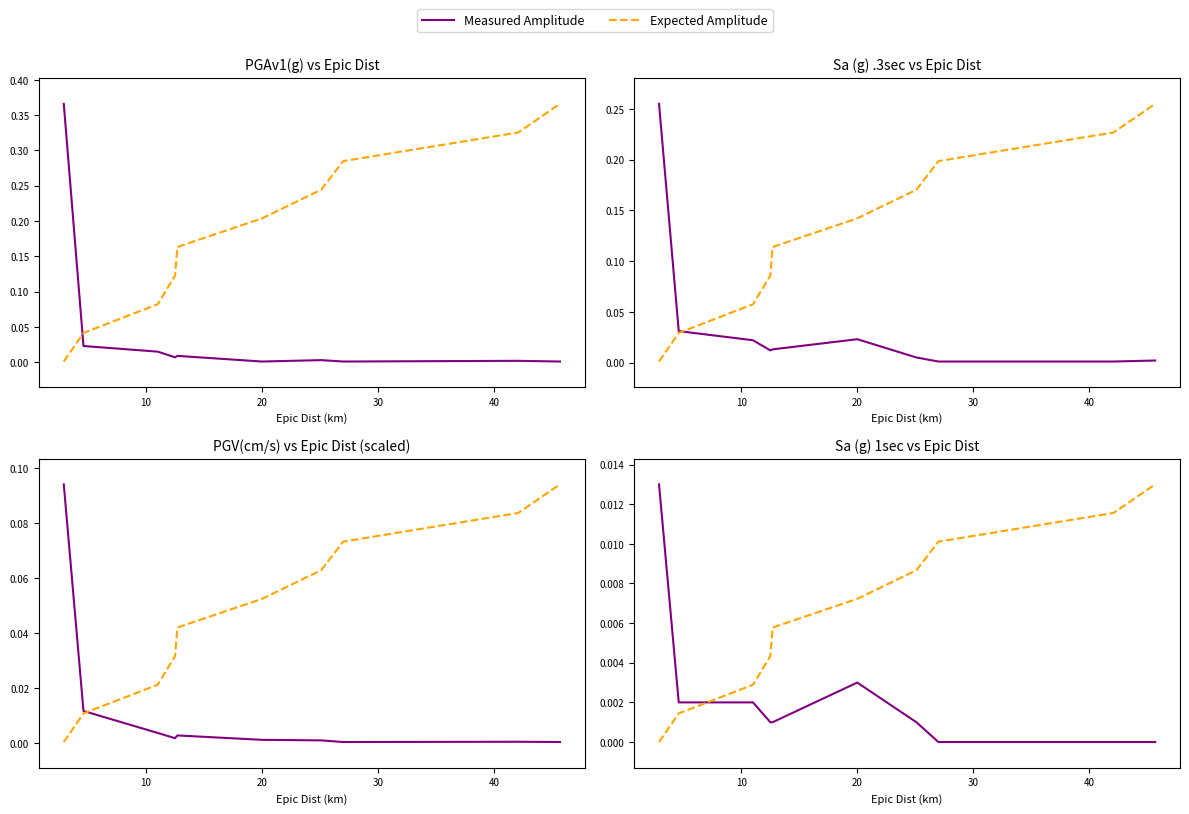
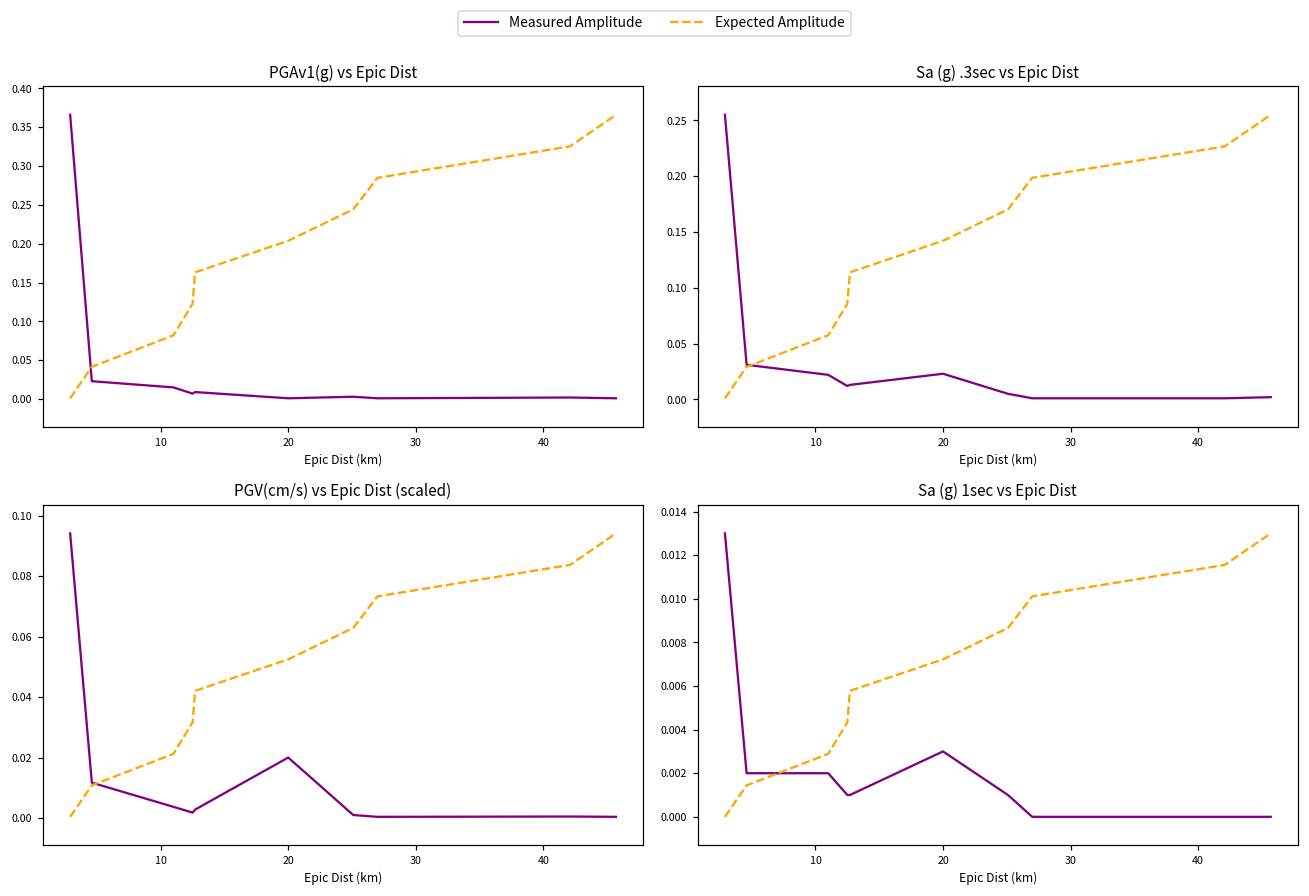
PGV(cm/s) vs Epic Dist (scaled), Measured Amplitude, 20: 0.001 -> 0.020
